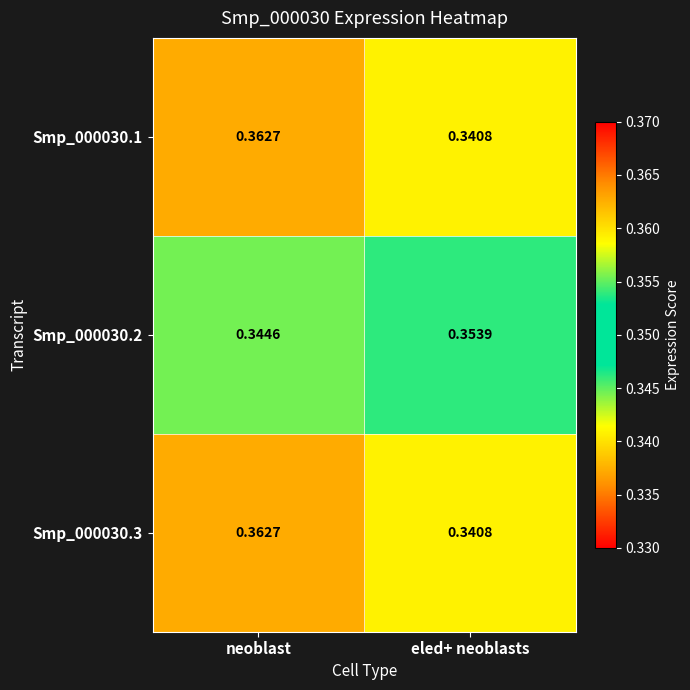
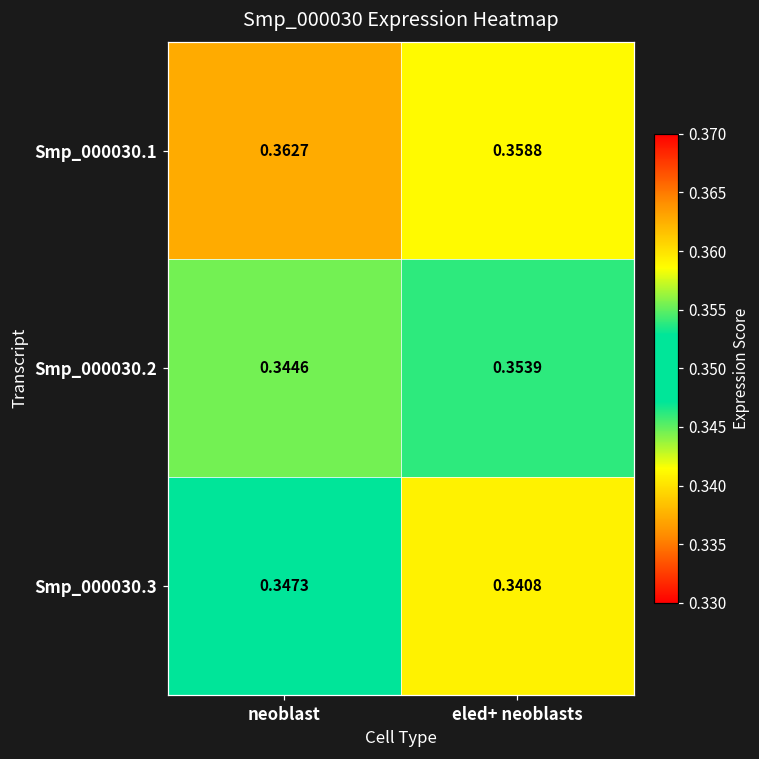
Smp_000030.1, eled+ neoblasts: 0.3408 -> 0.3588
Smp_000030.3, neoblast: 0.3627 -> 0.3473
